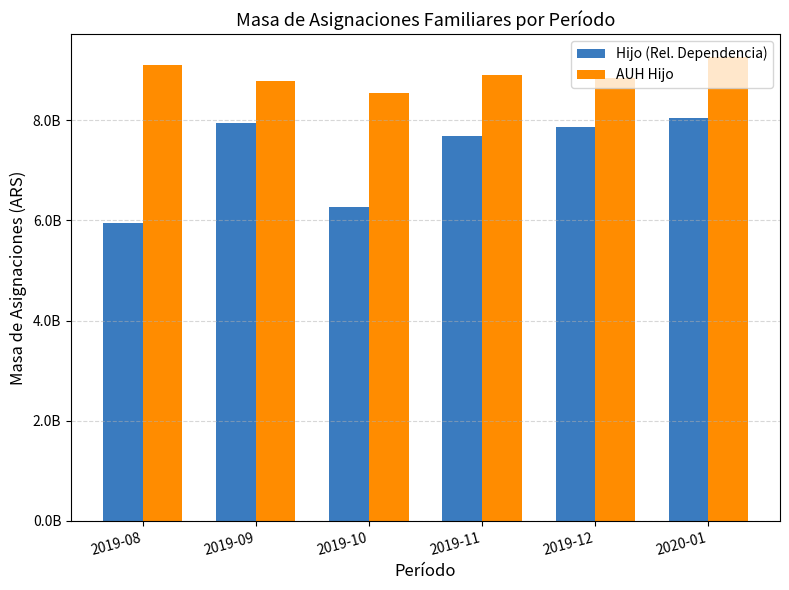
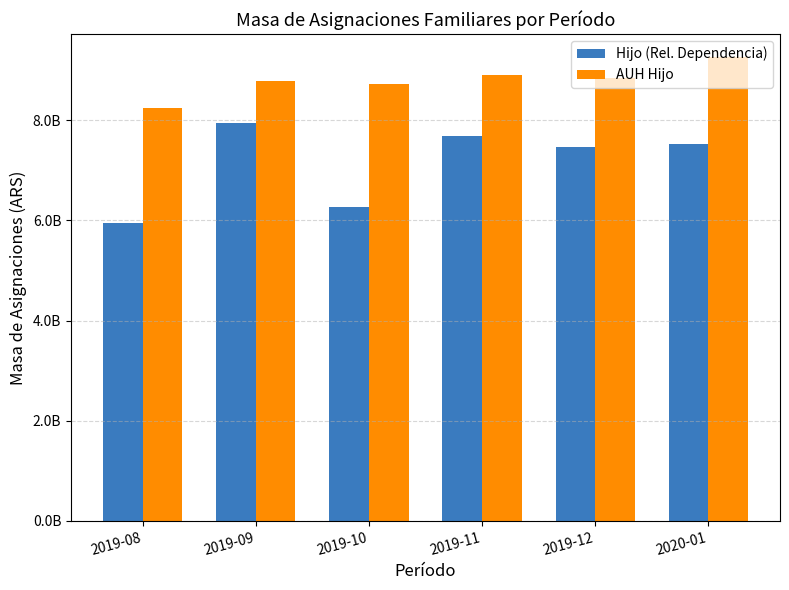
AUH Hijo, 2019-08: 9100000000 -> 8200000000
AUH Hijo, 2019-10: 8500000000 -> 8700000000
Hijo (Rel. Dependencia), 2019-12: 7900000000 -> 7500000000
Hijo (Rel. Dependencia), 2020-01: 8000000000 -> 7500000000
